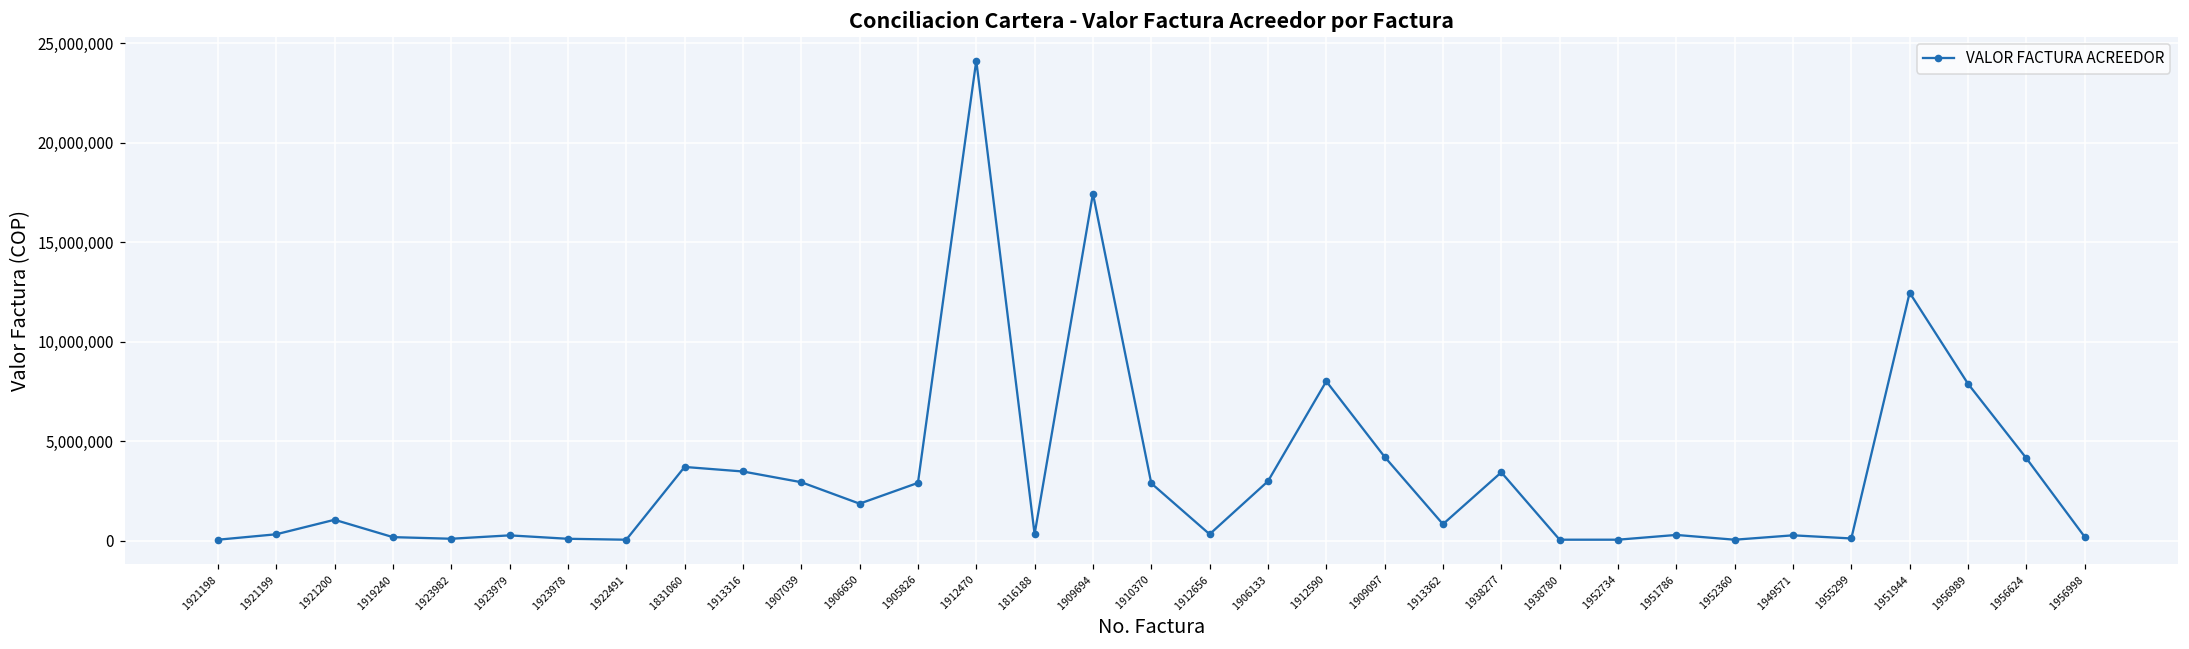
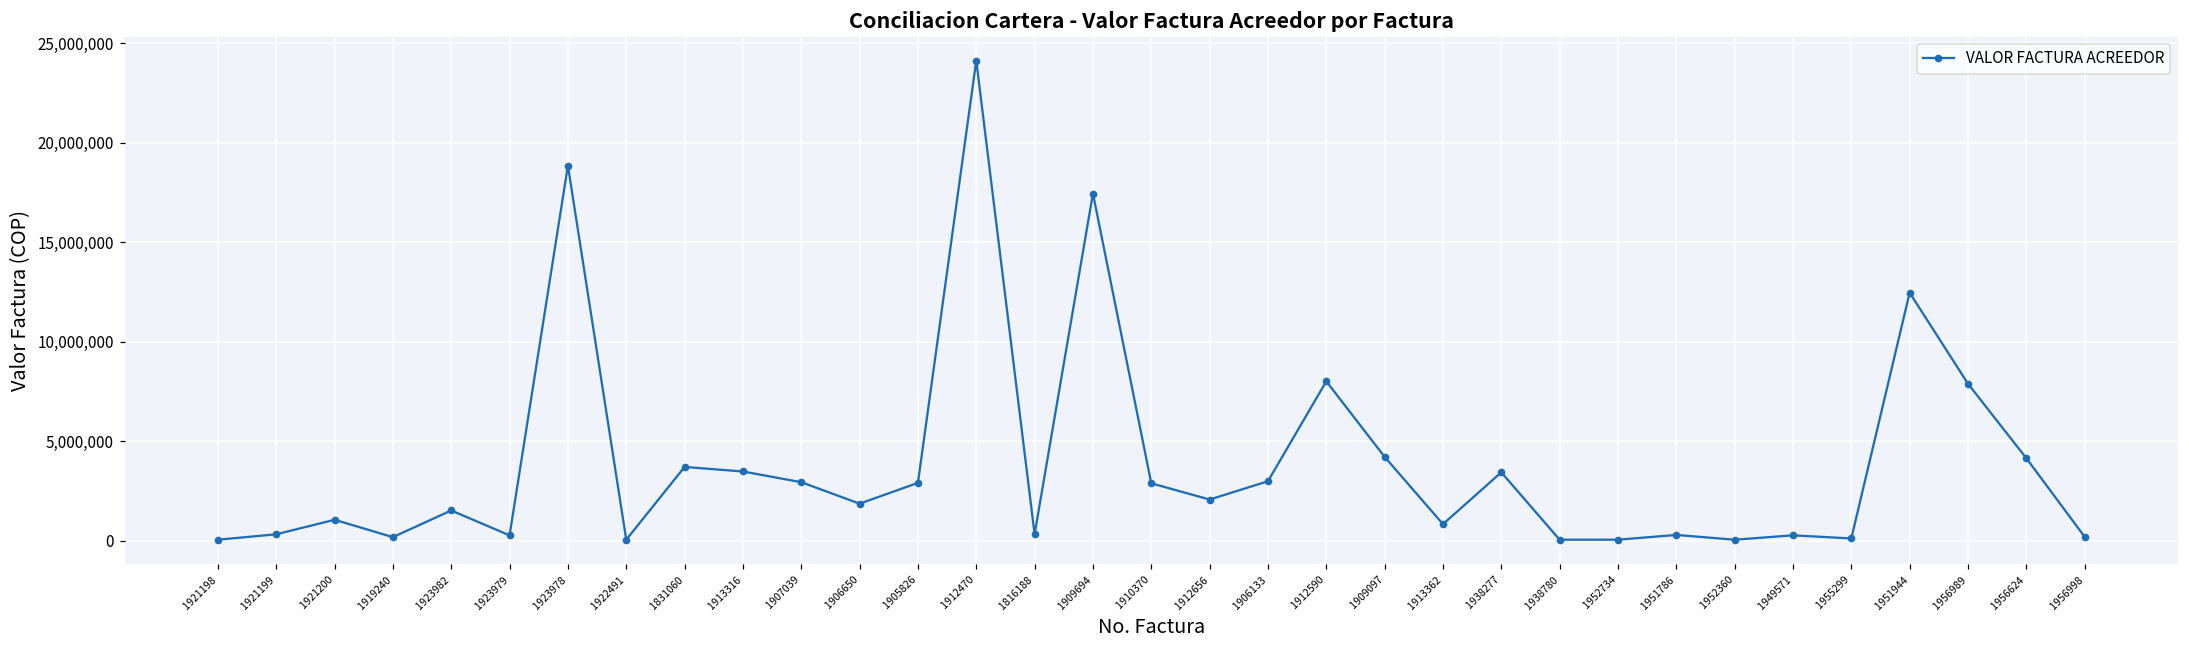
1923982: 100,000 -> 1,500,000
1923978: 100,000 -> 18,800,000
1912656: 300,000 -> 2,100,000
